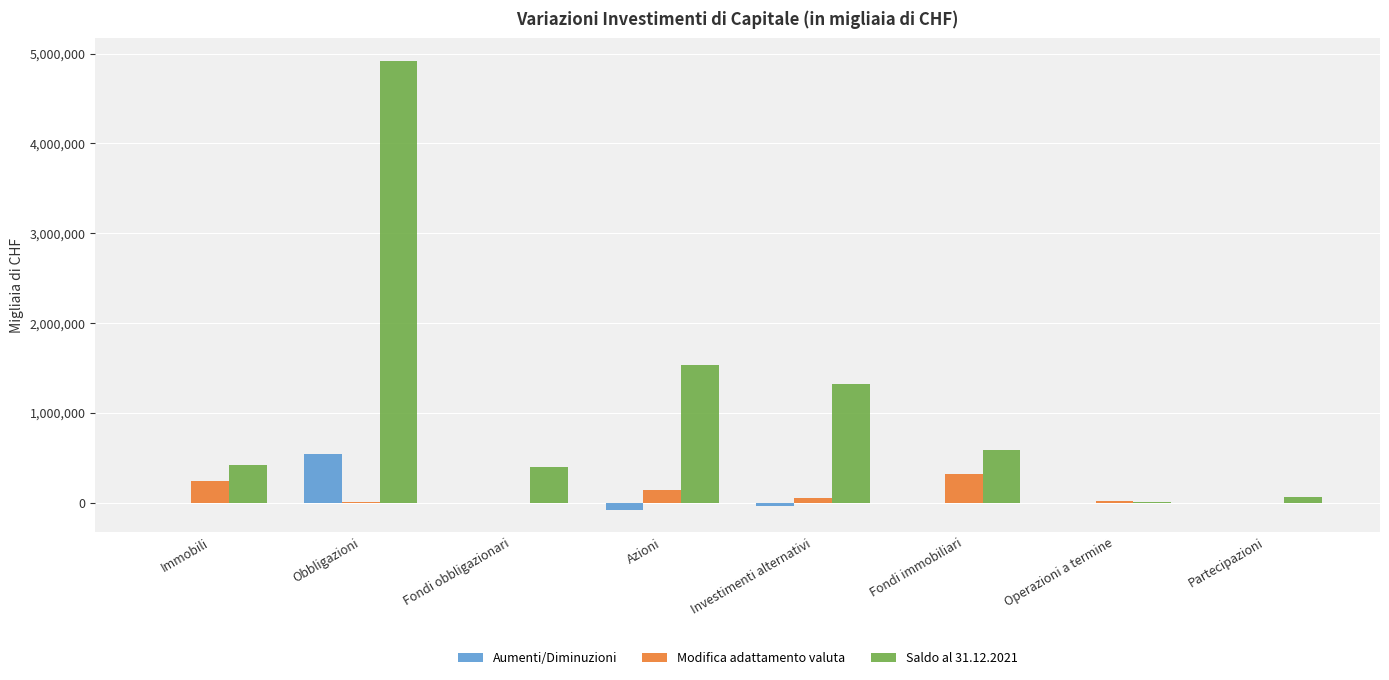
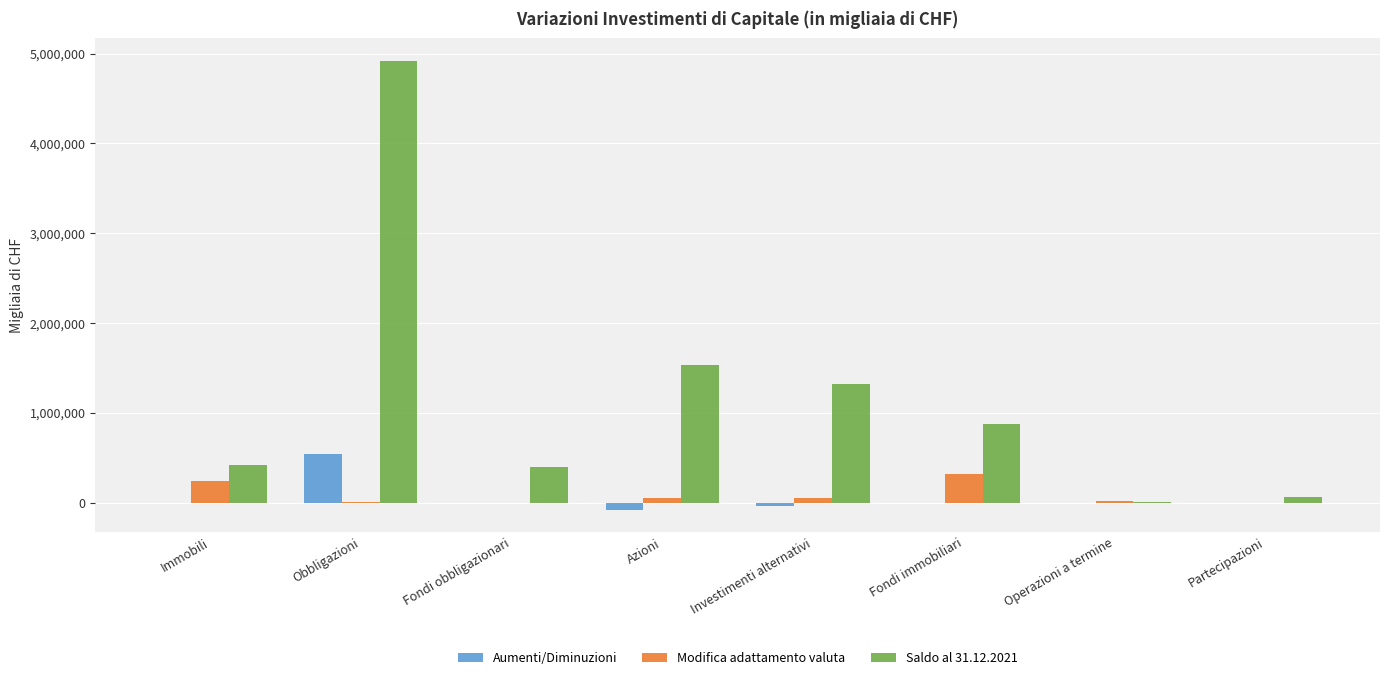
Modifica adattamento valuta, Azioni: 100,000 -> 0
Saldo al 31.12.2021, Fondi immobiliari: 600,000 -> 900,000
